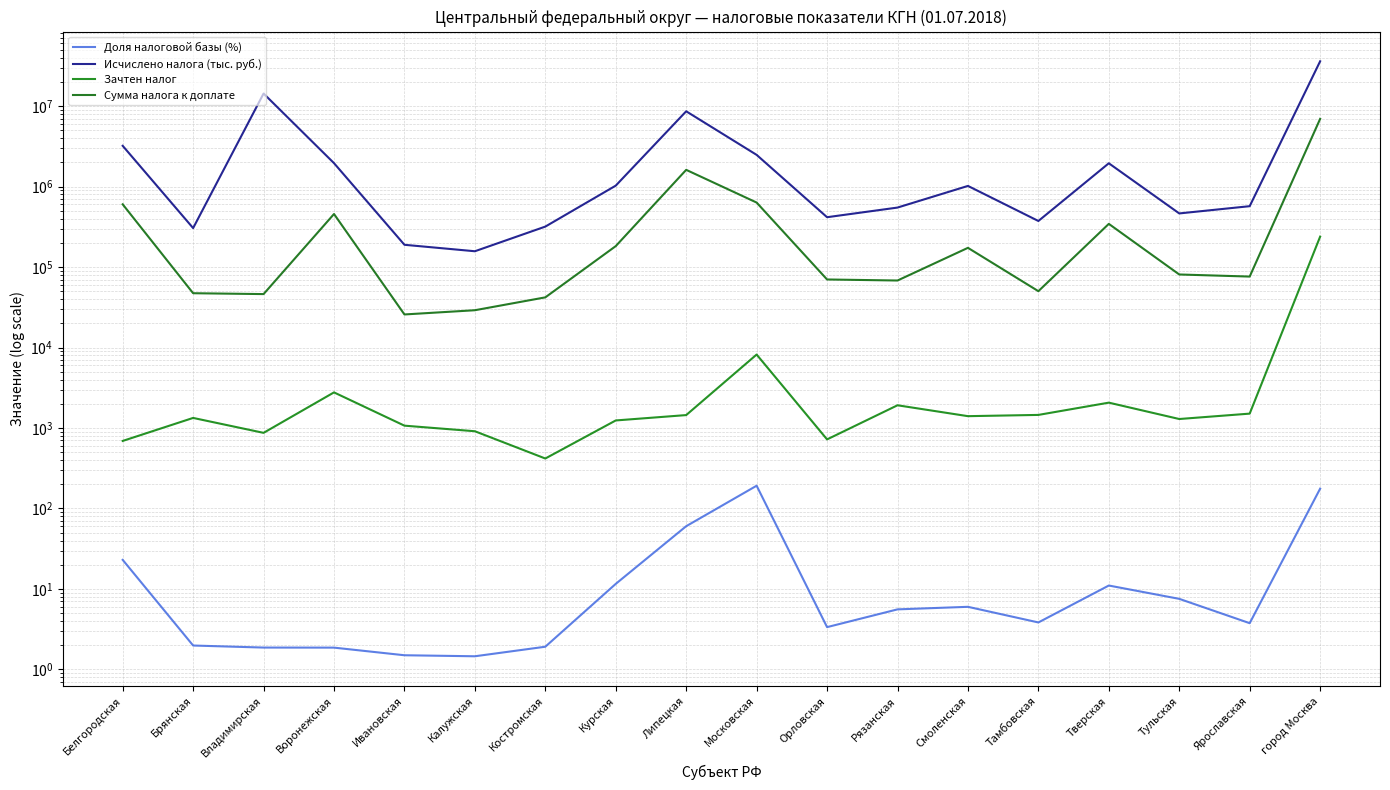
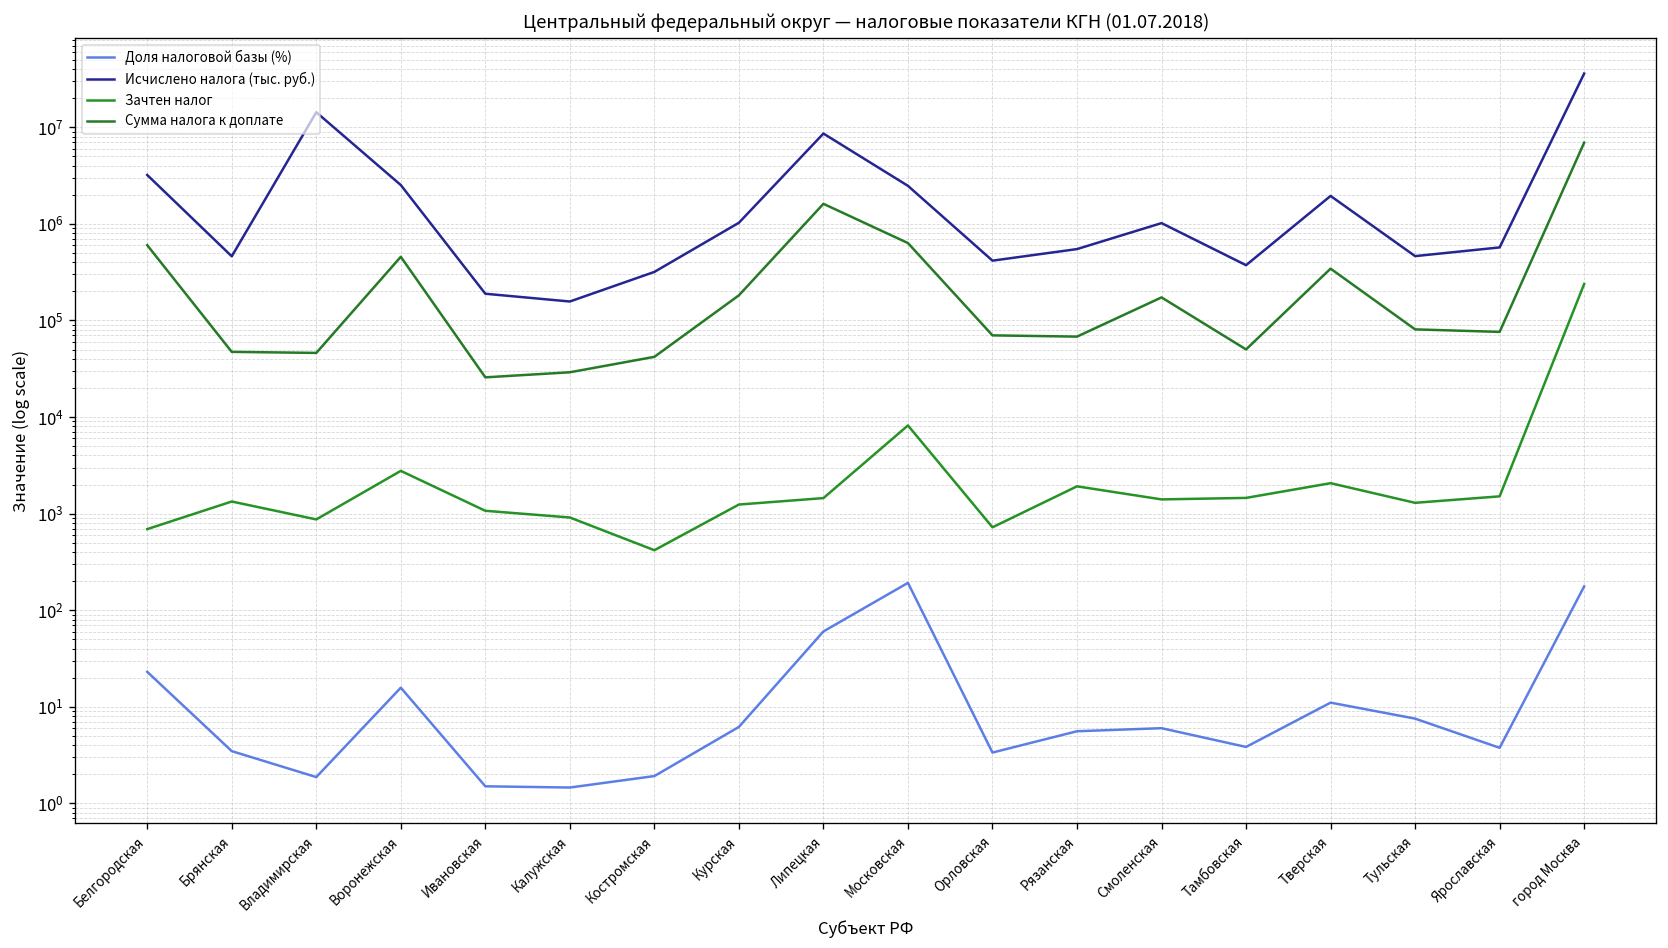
Доля налоговой базы (%), Брянская: 2.0 -> 3.5
Исчислено налога (тыс. руб.), Брянская: 310000 -> 500000
Доля налоговой базы (%), Воронежская: 1.9 -> 16
Исчислено налога (тыс. руб.), Воронежская: 2000000 -> 2500000
Доля налоговой базы (%), Курская: 12 -> 6
